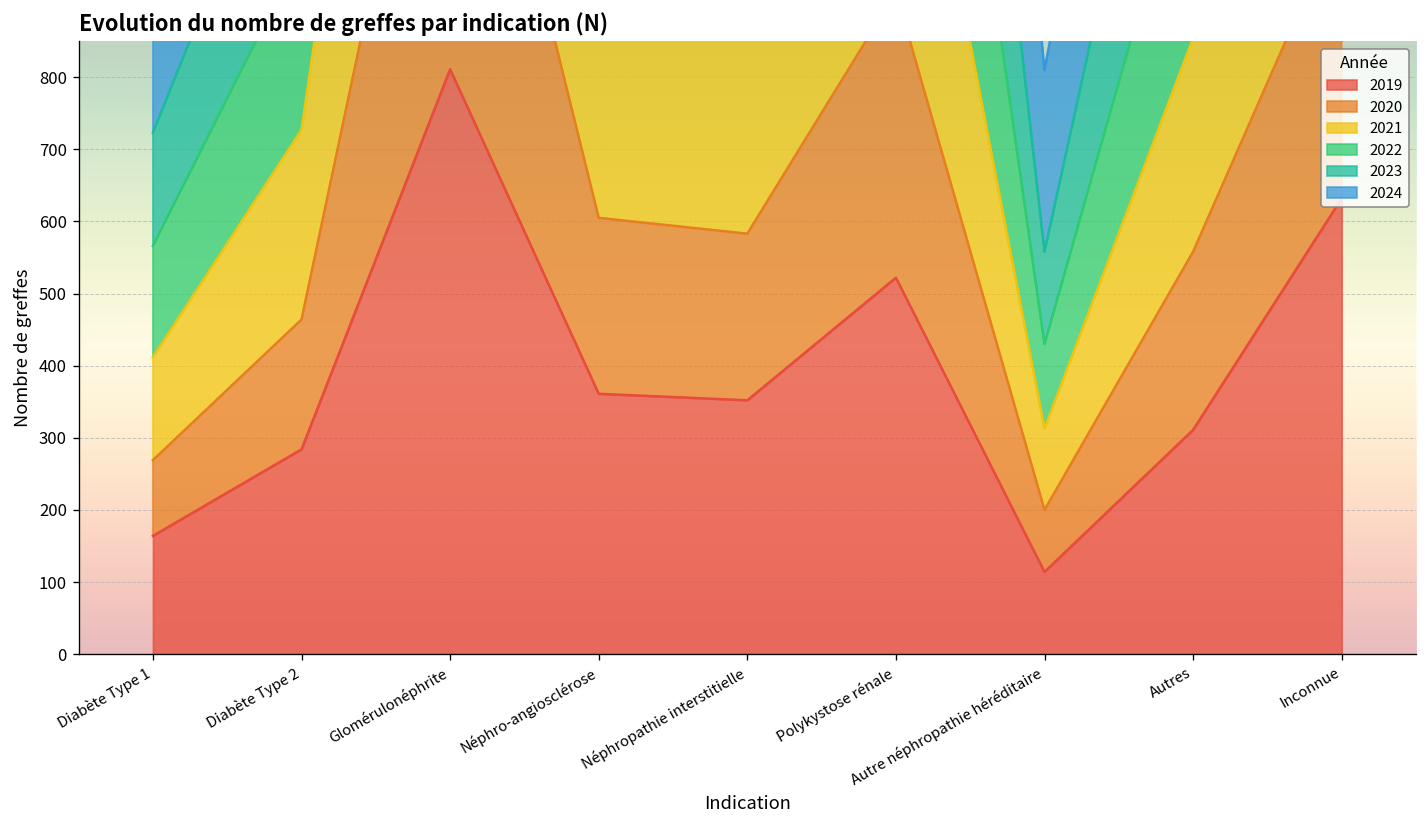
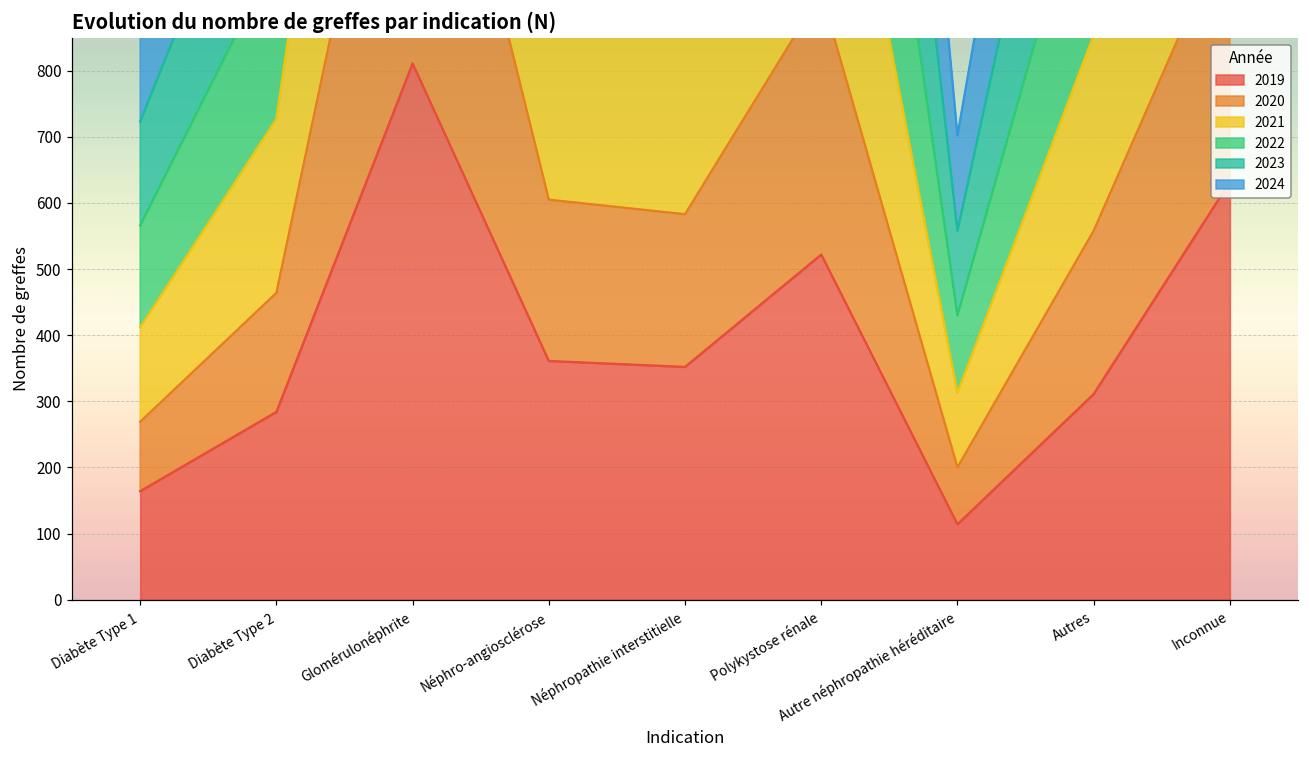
2024, Autre néphropathie héréditaire: 250 -> 140
